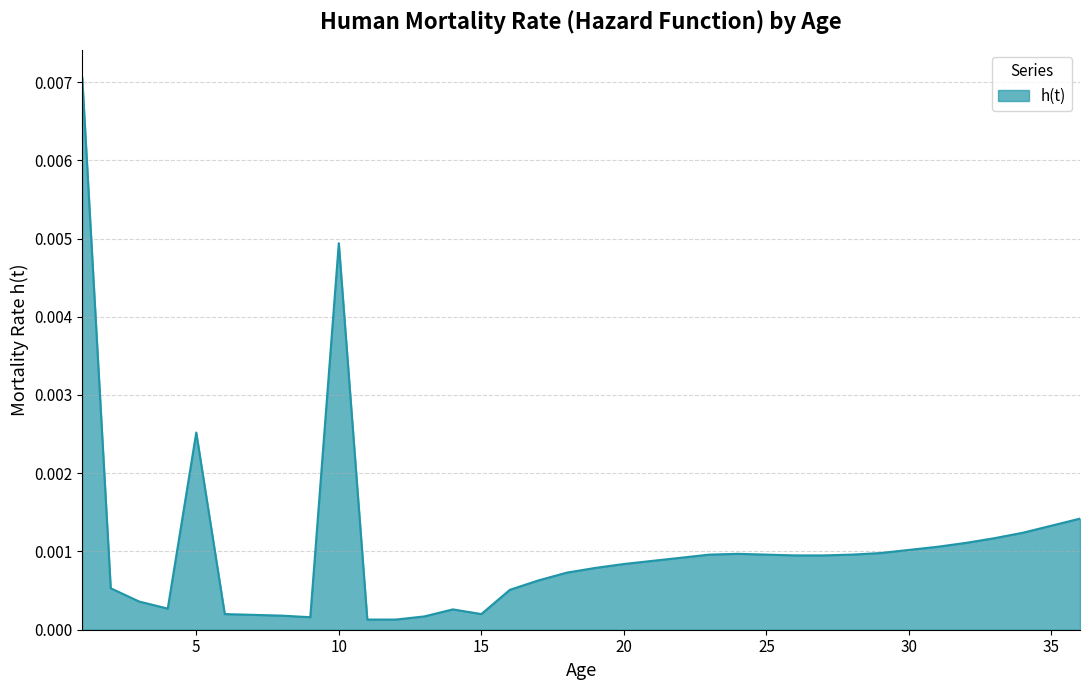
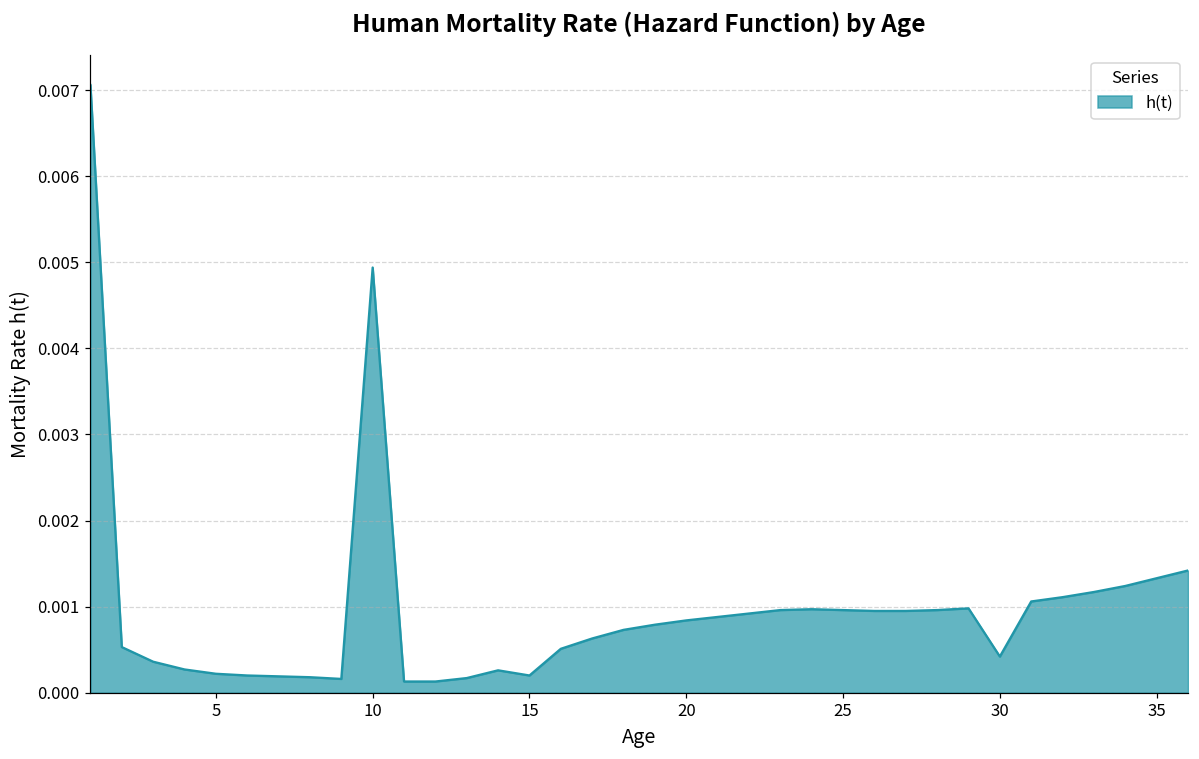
5: 0.0025 -> 0.0002
30: 0.0010 -> 0.0004
